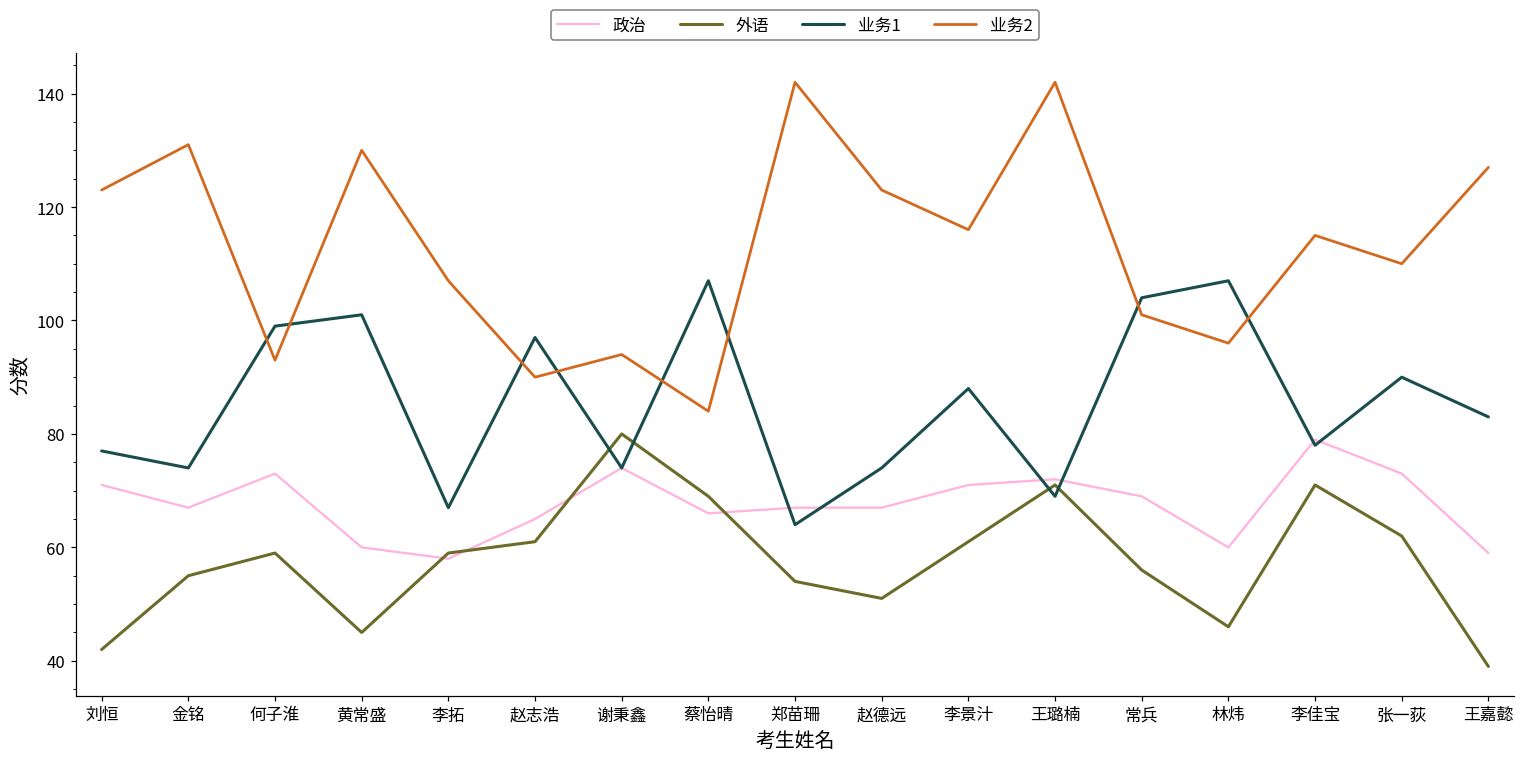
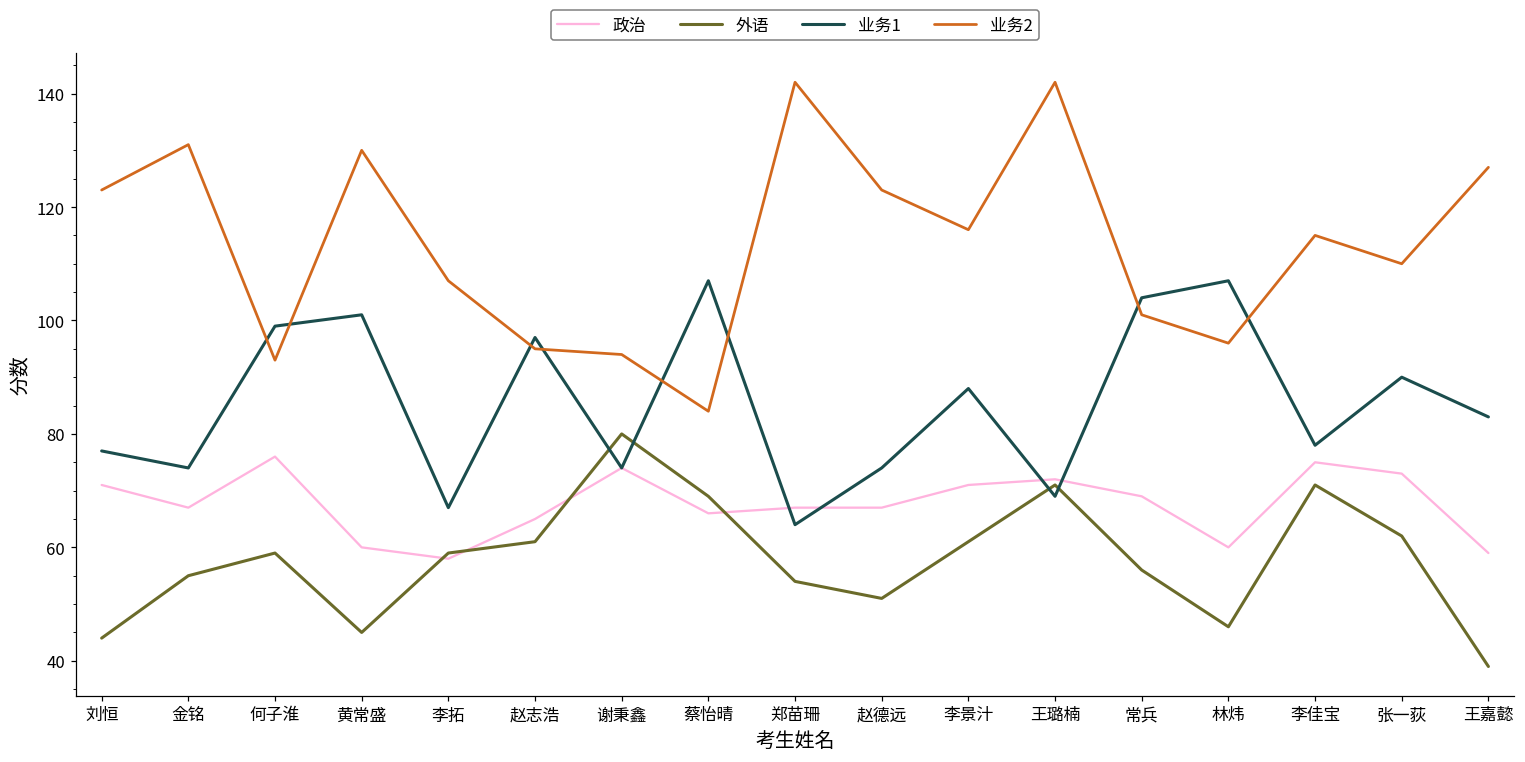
外语, 刘恒: 42 -> 44
政治, 何子淮: 73 -> 76
业务2, 赵志浩: 90 -> 95
政治, 李佳宝: 79 -> 75
